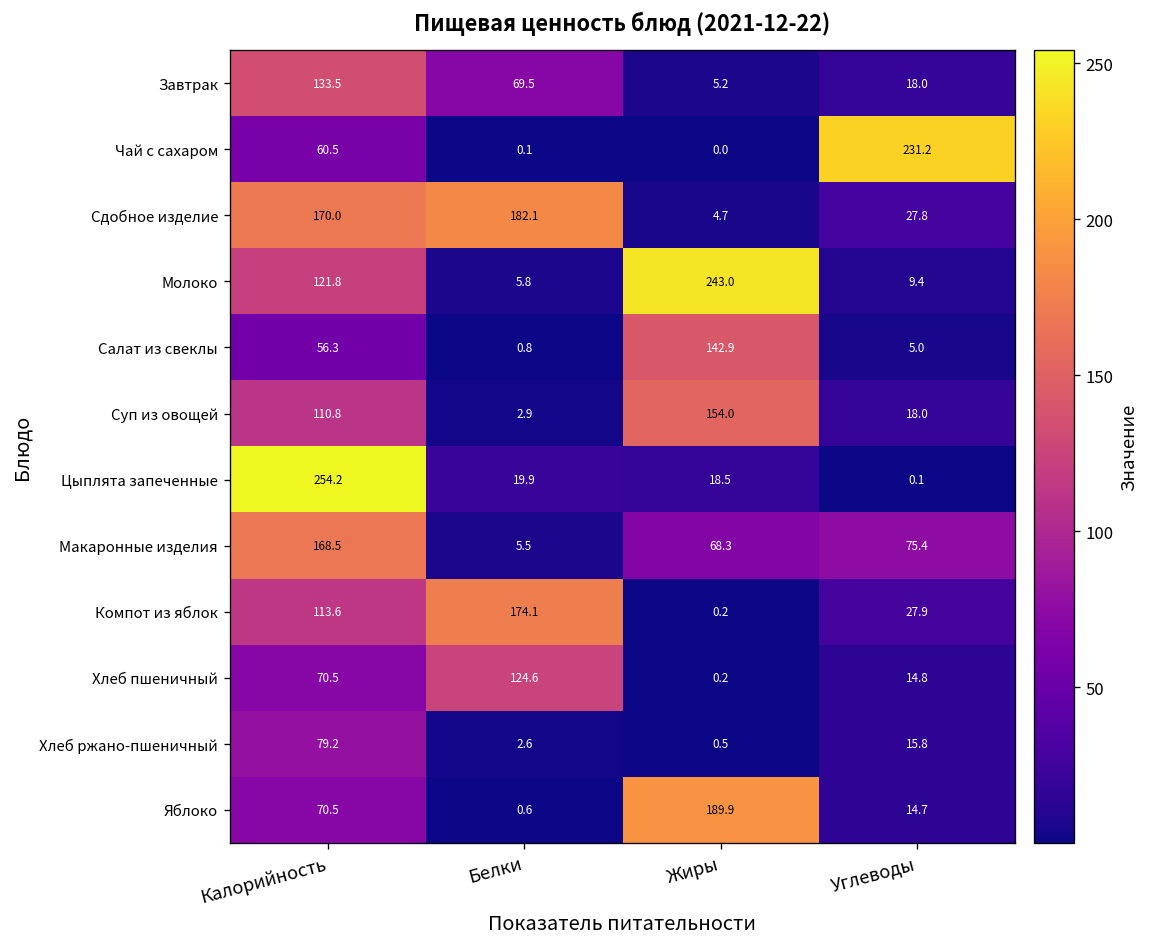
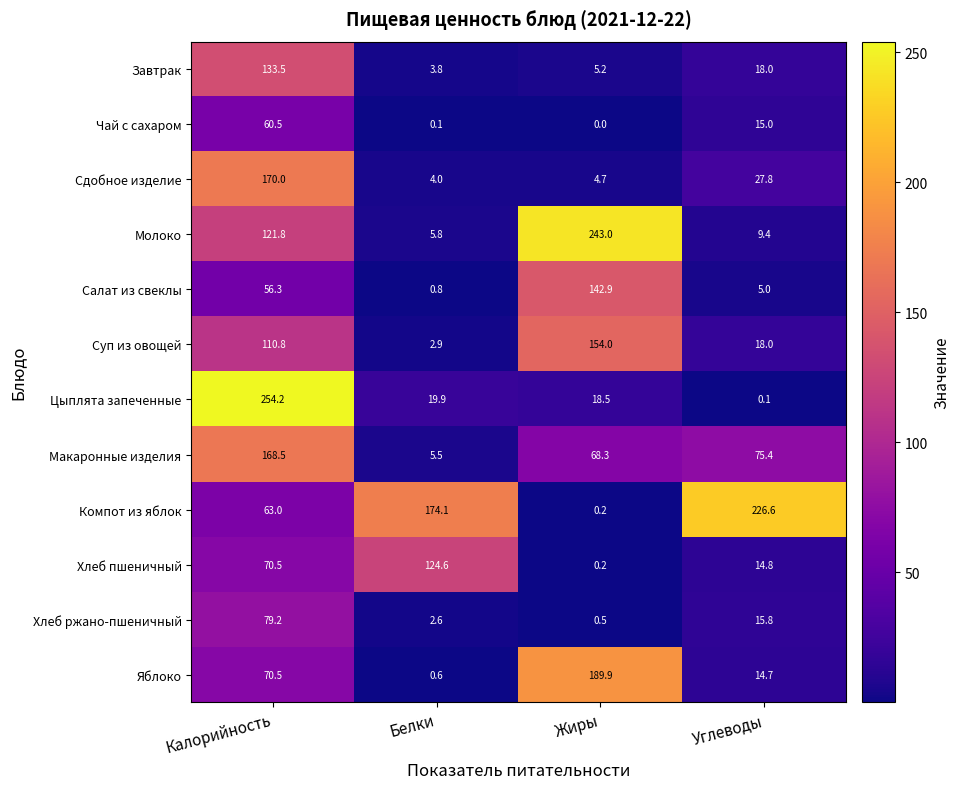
Завтрак, Белки: 69.5 -> 3.8
Чай с сахаром, Углеводы: 231.2 -> 15.0
Сдобное изделие, Белки: 182.1 -> 4.0
Компот из яблок, Калорийность: 113.6 -> 63.0
Компот из яблок, Углеводы: 27.9 -> 226.6
